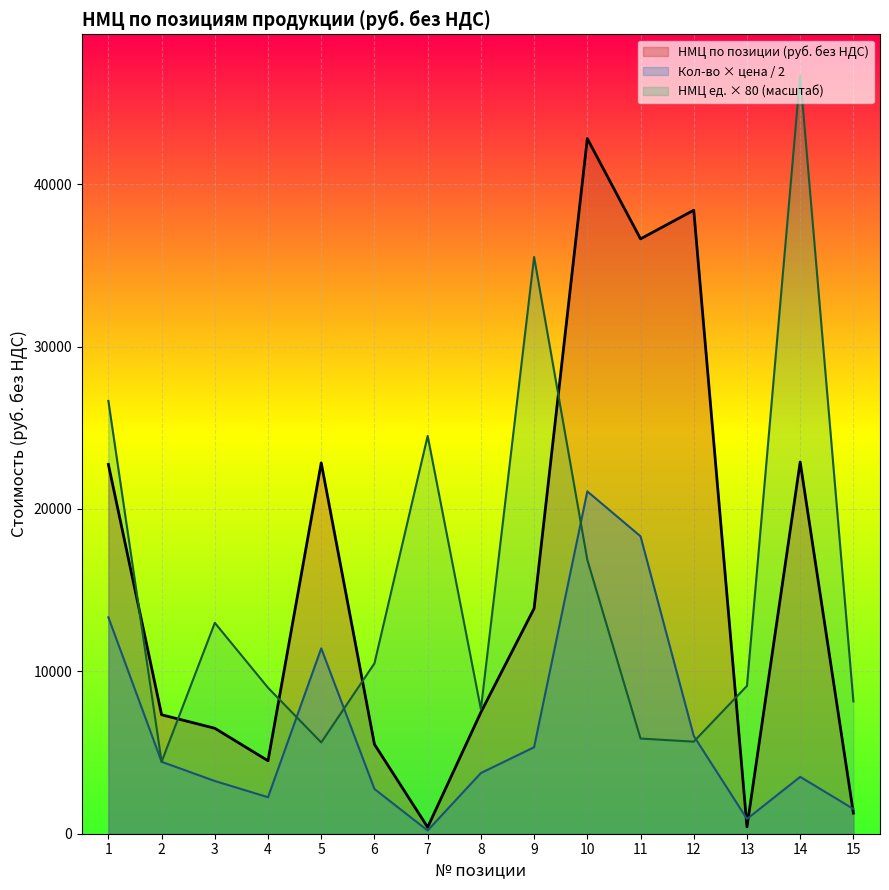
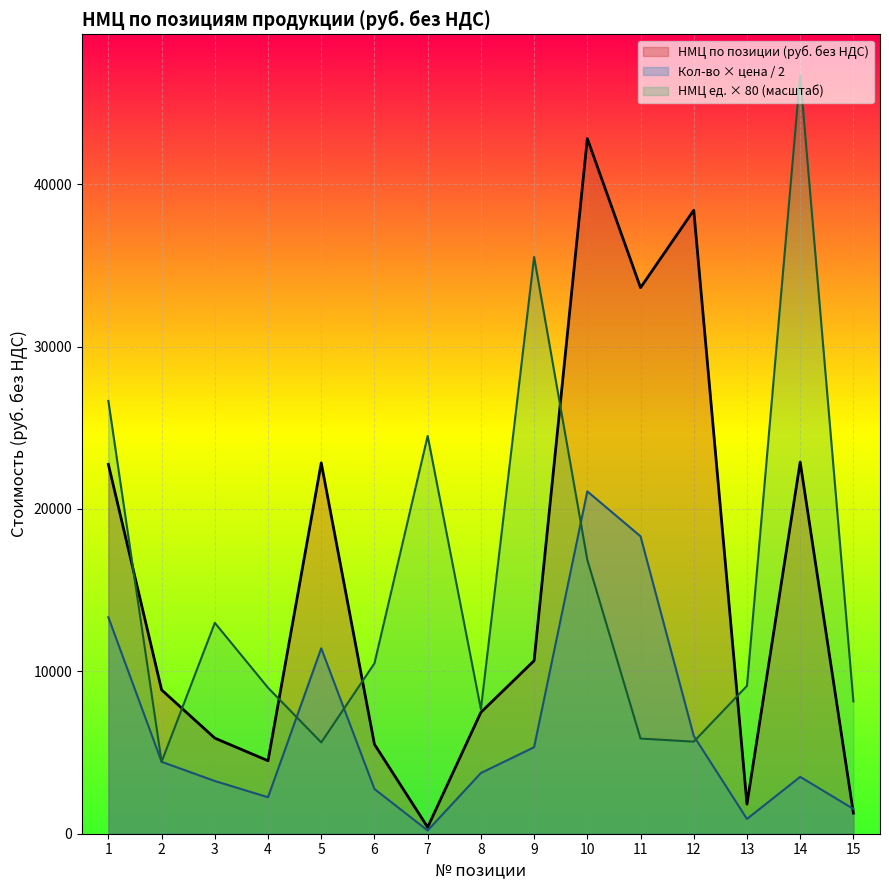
НМЦ по позиции (руб. без НДС), 2: 7300 -> 8900
НМЦ по позиции (руб. без НДС), 3: 6500 -> 5900
НМЦ по позиции (руб. без НДС), 9: 13900 -> 10700
НМЦ по позиции (руб. без НДС), 11: 36600 -> 33600
НМЦ по позиции (руб. без НДС), 13: 400 -> 1800
